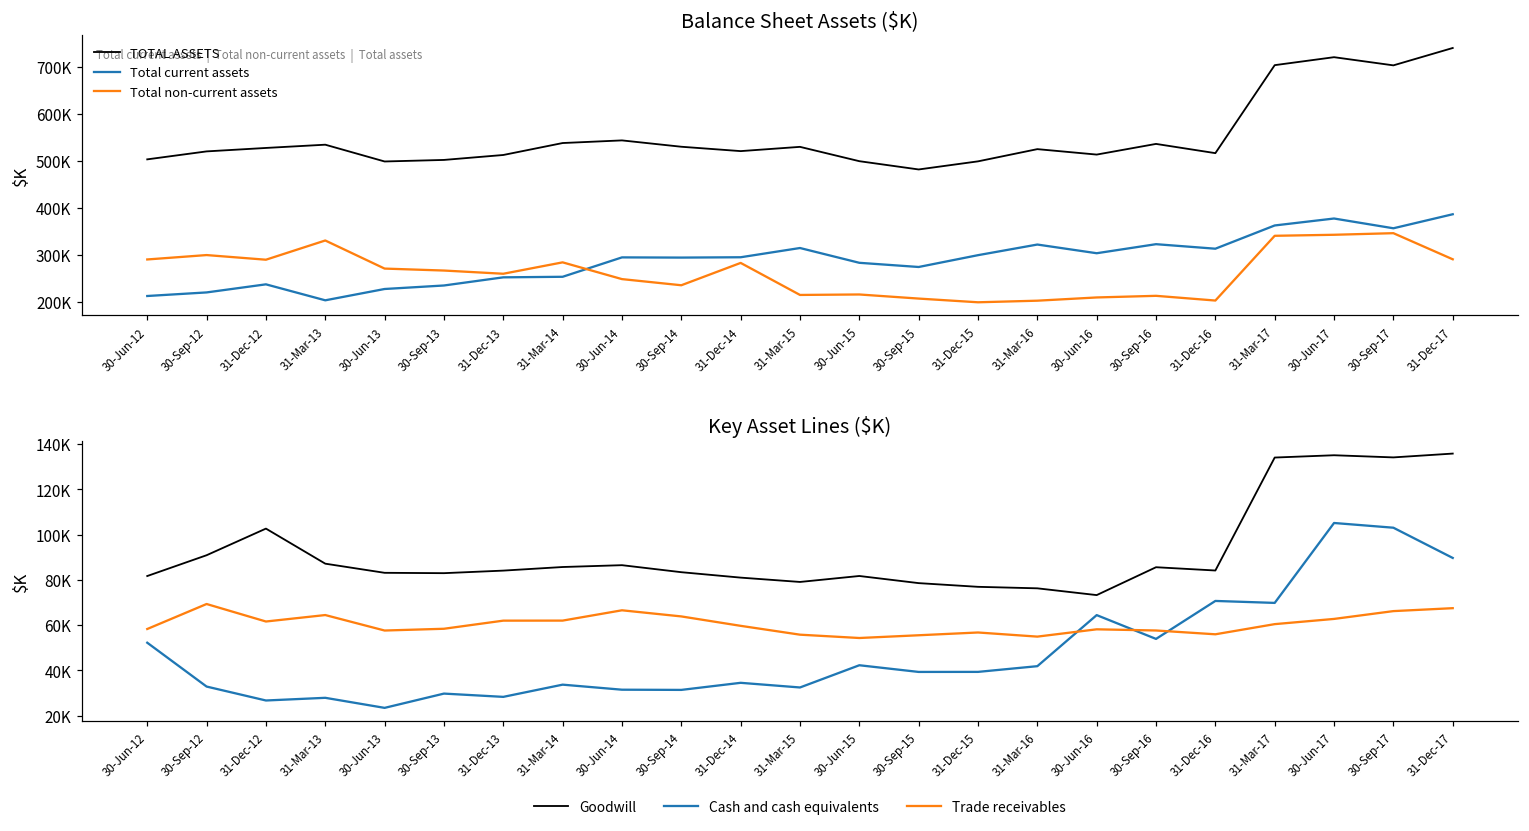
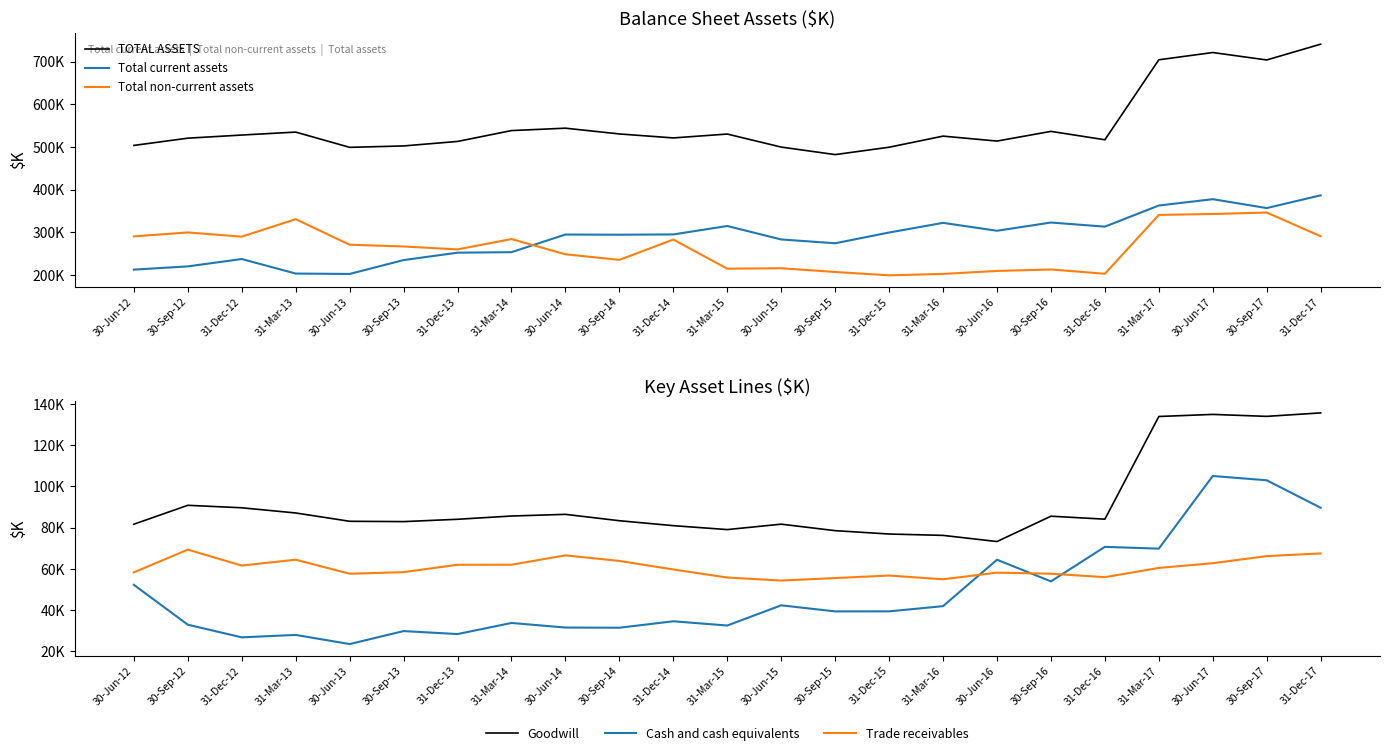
Balance Sheet Assets ($K), Total current assets, 30-Jun-13: 230000 -> 200000
Key Asset Lines ($K), Goodwill, 31-Dec-12: 103000 -> 90000
